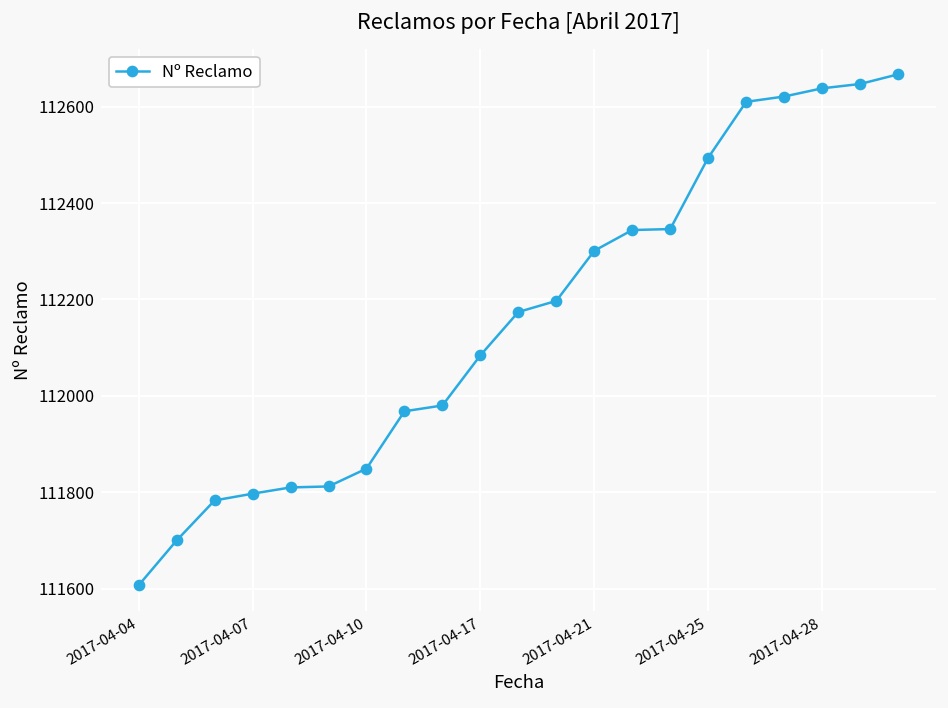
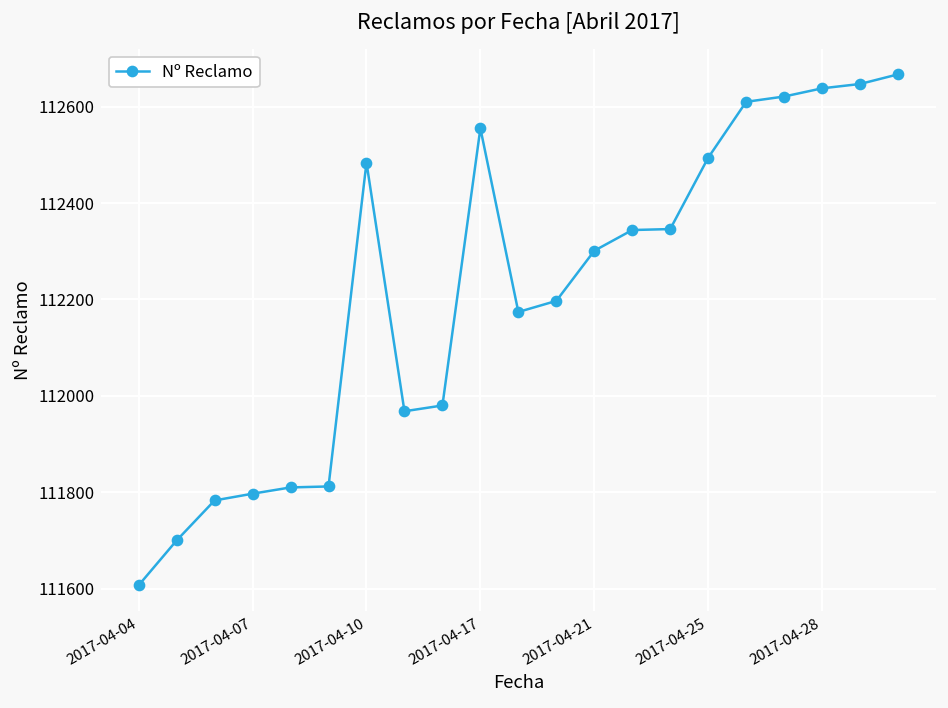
2017-04-10: 111850 -> 112480
2017-04-17: 112080 -> 112560
